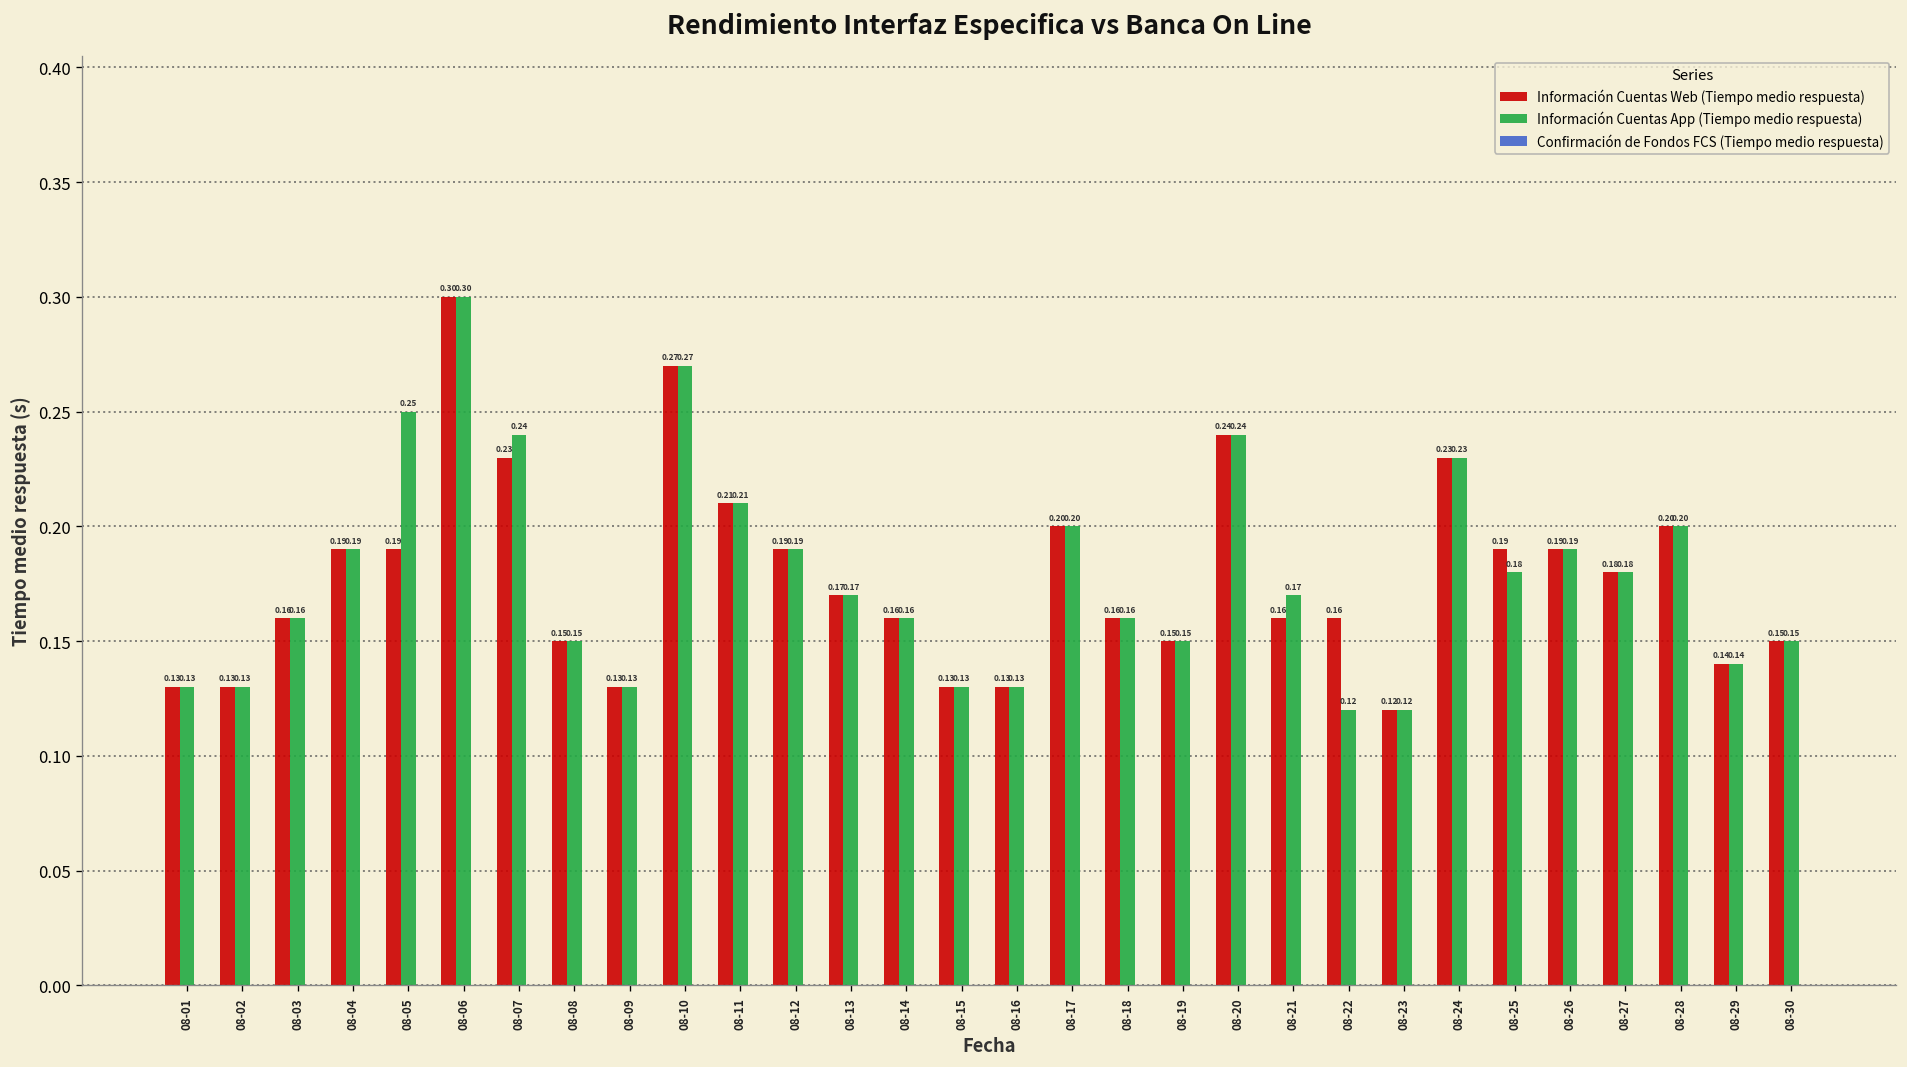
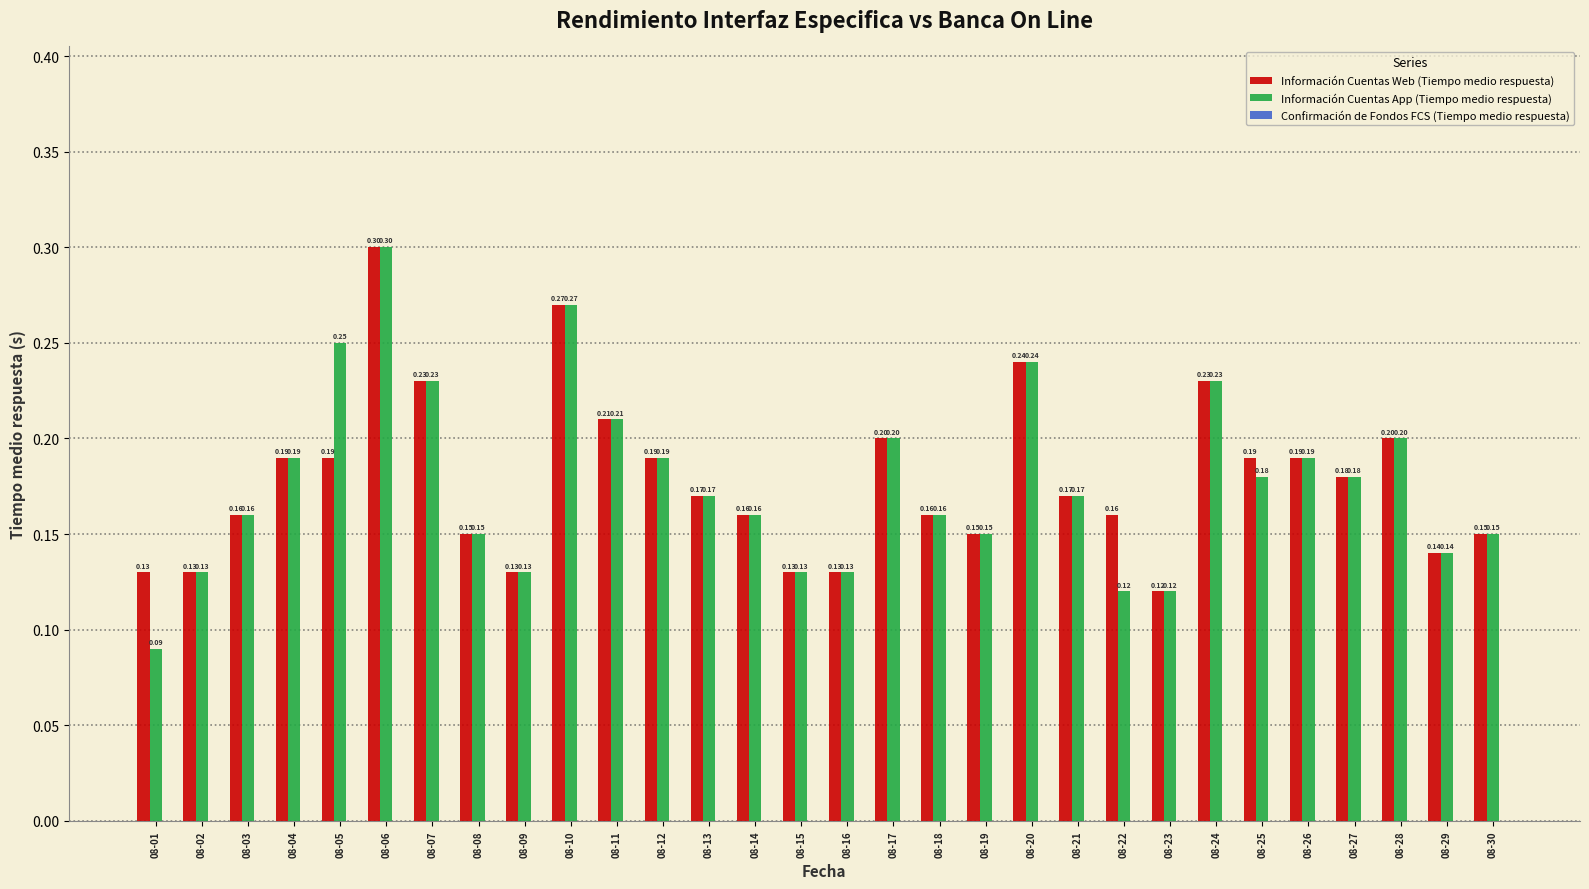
Información Cuentas App (Tiempo medio respuesta), 08-01: 0.13 -> 0.09
Información Cuentas App (Tiempo medio respuesta), 08-07: 0.24 -> 0.23
Información Cuentas Web (Tiempo medio respuesta), 08-21: 0.16 -> 0.17
